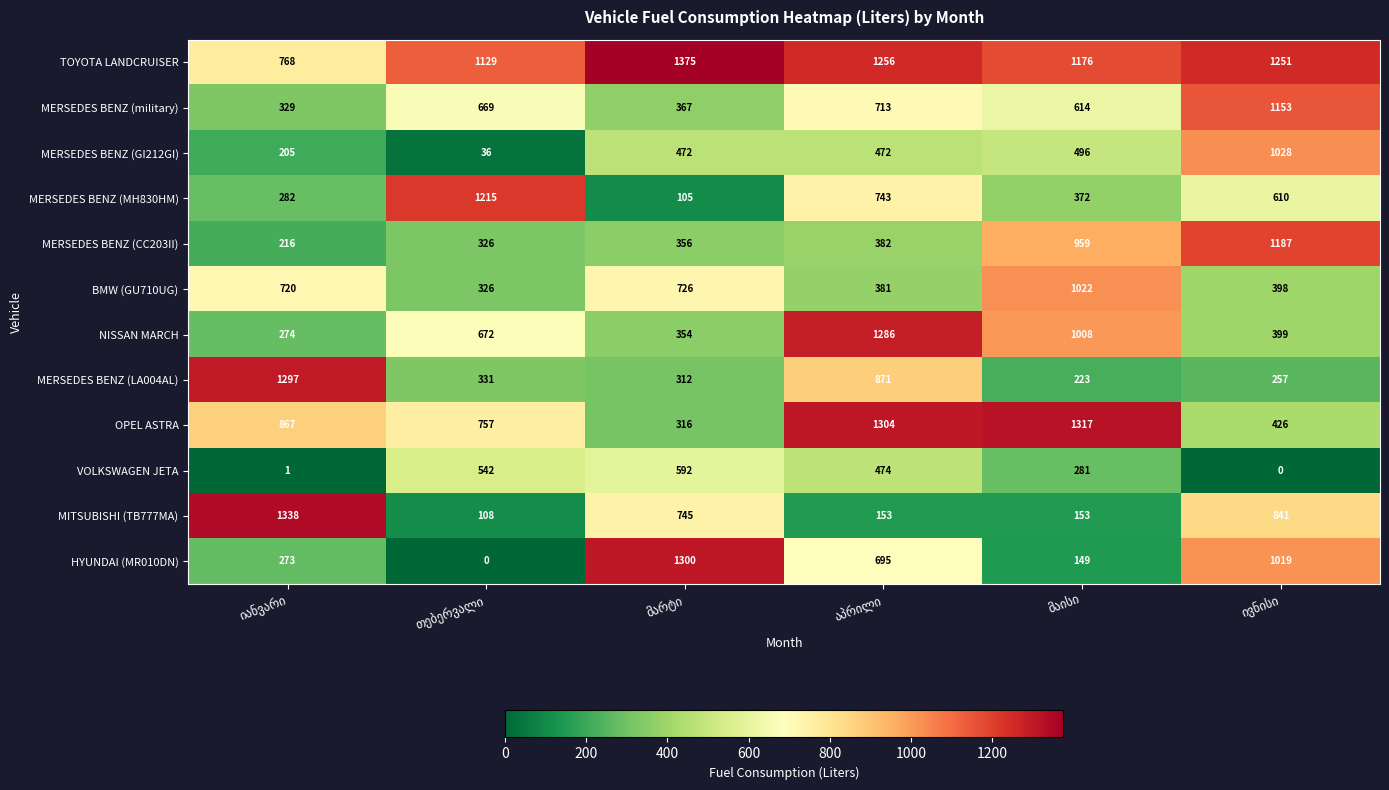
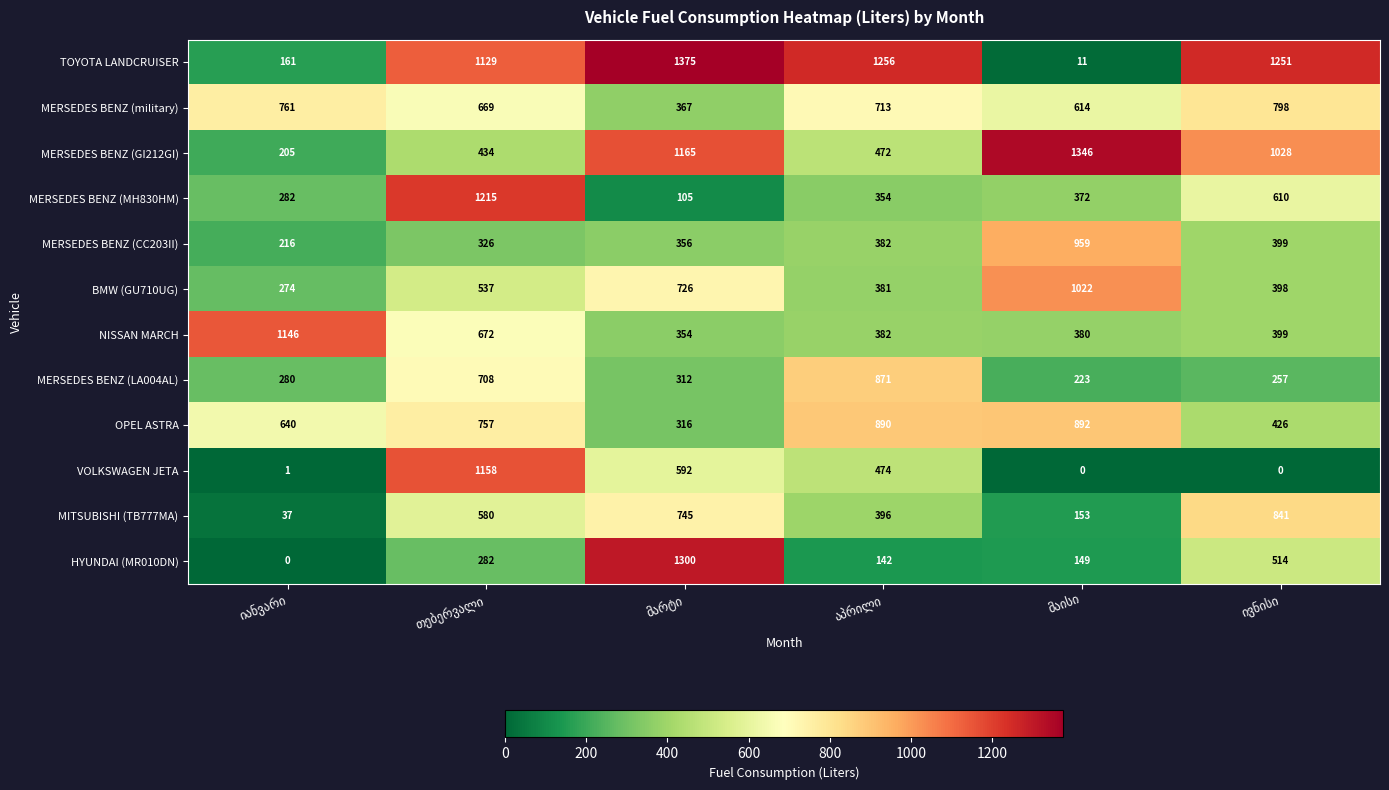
TOYOTA LANDCRUISER, იანვარი: 768 -> 161
TOYOTA LANDCRUISER, მაისი: 1176 -> 11
MERSEDES BENZ (military), იანვარი: 329 -> 761
MERSEDES BENZ (military), ივნისი: 1153 -> 798
MERSEDES BENZ (GI212GI), თებერვალი: 36 -> 434
MERSEDES BENZ (GI212GI), მარტი: 472 -> 1165
MERSEDES BENZ (GI212GI), მაისი: 496 -> 1346
MERSEDES BENZ (MH830HM), აპრილი: 743 -> 354
MERSEDES BENZ (CC203II), ივნისი: 1187 -> 399
BMW (GU710UG), იანვარი: 720 -> 274
BMW (GU710UG), თებერვალი: 326 -> 537
NISSAN MARCH, იანვარი: 274 -> 1146
NISSAN MARCH, აპრილი: 1286 -> 382
NISSAN MARCH, მაისი: 1008 -> 380
MERSEDES BENZ (LA004AL), იანვარი: 1297 -> 280
MERSEDES BENZ (LA004AL), თებერვალი: 331 -> 708
OPEL ASTRA, იანვარი: 867 -> 640
OPEL ASTRA, აპრილი: 1304 -> 890
OPEL ASTRA, მაისი: 1317 -> 892
VOLKSWAGEN JETA, თებერვალი: 542 -> 1158
VOLKSWAGEN JETA, მაისი: 281 -> 0
MITSUBISHI (TB777MA), იანვარი: 1338 -> 37
MITSUBISHI (TB777MA), თებერვალი: 108 -> 580
MITSUBISHI (TB777MA), აპრილი: 153 -> 396
HYUNDAI (MR010DN), იანვარი: 273 -> 0
HYUNDAI (MR010DN), თებერვალი: 0 -> 282
HYUNDAI (MR010DN), აპრილი: 695 -> 142
HYUNDAI (MR010DN), ივნისი: 1019 -> 514
